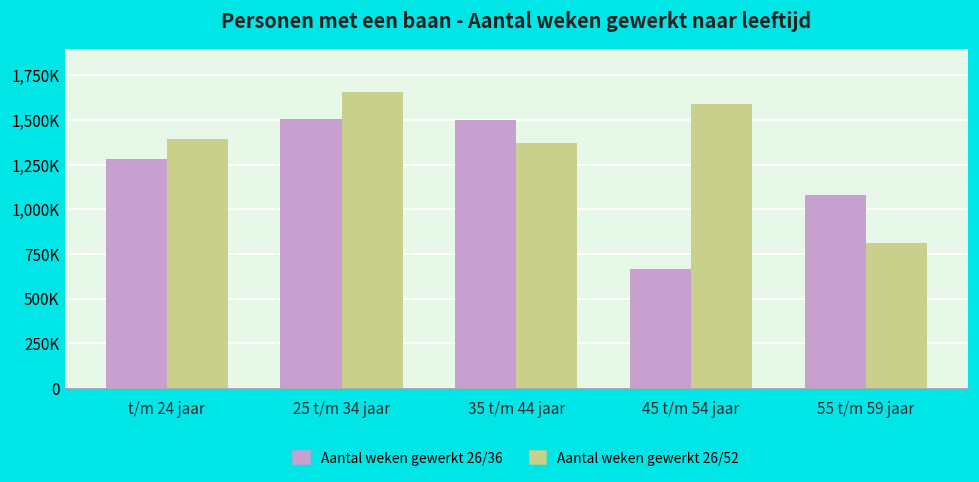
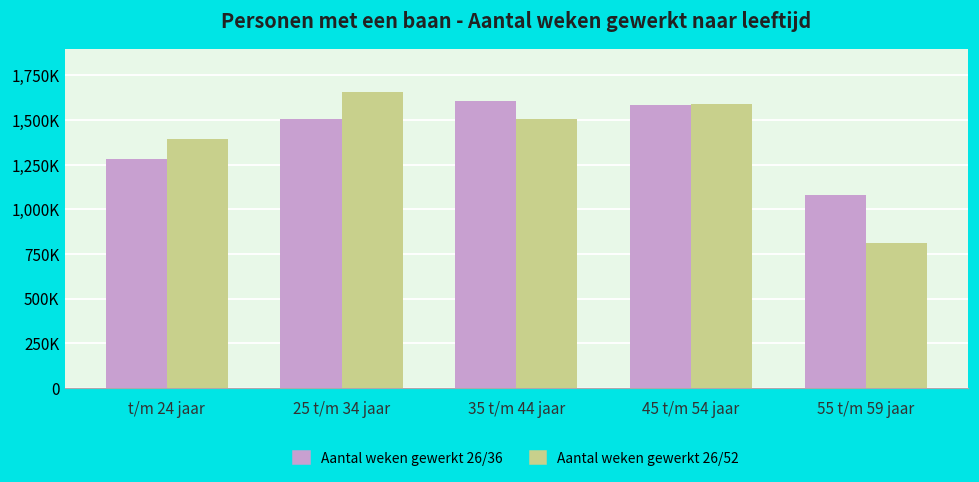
Aantal weken gewerkt 26/36, 35 t/m 44 jaar: 1,500,000 -> 1,610,000
Aantal weken gewerkt 26/52, 35 t/m 44 jaar: 1,370,000 -> 1,500,000
Aantal weken gewerkt 26/36, 45 t/m 54 jaar: 660,000 -> 1,590,000
